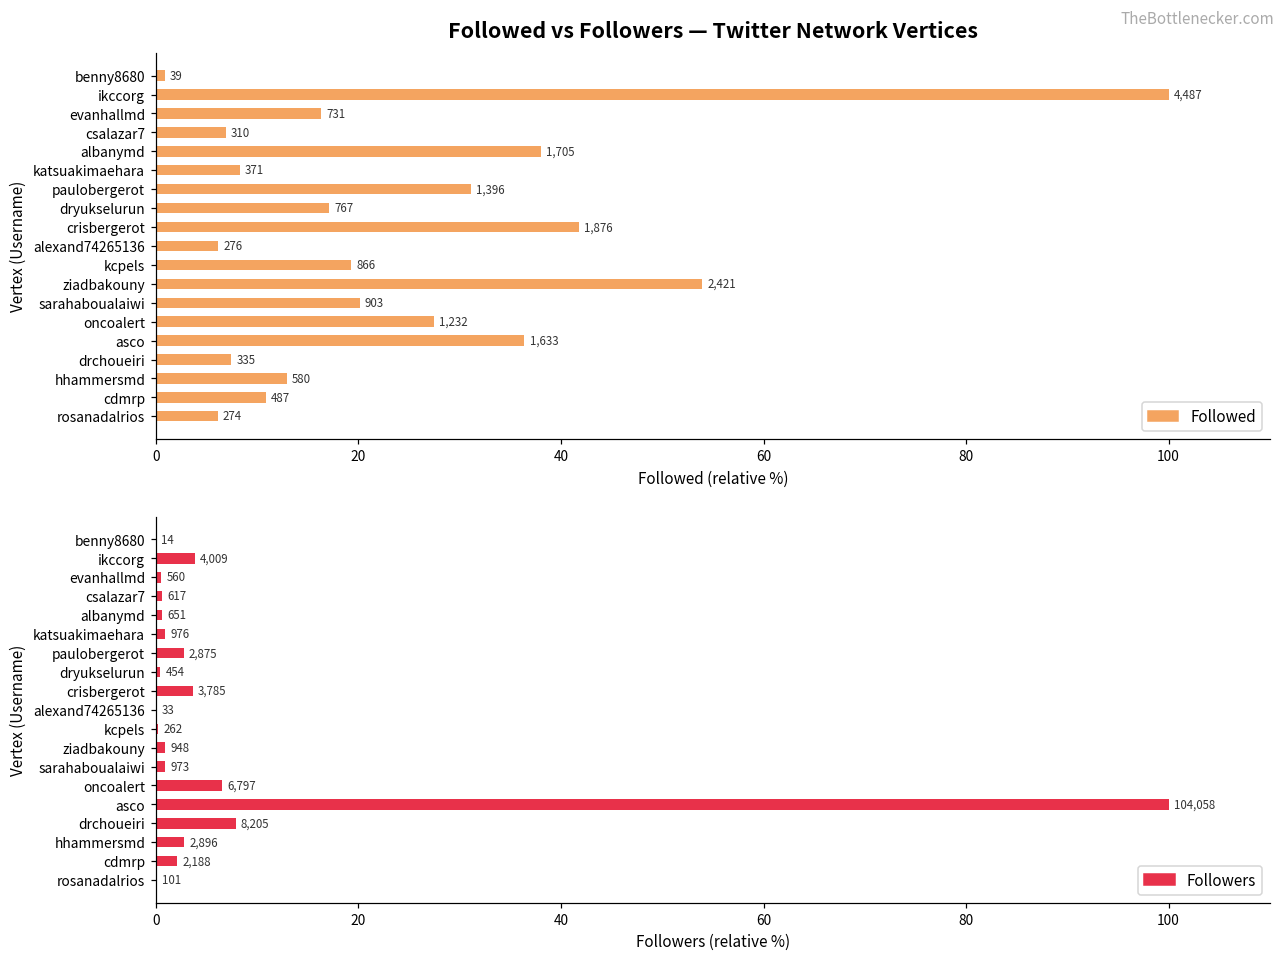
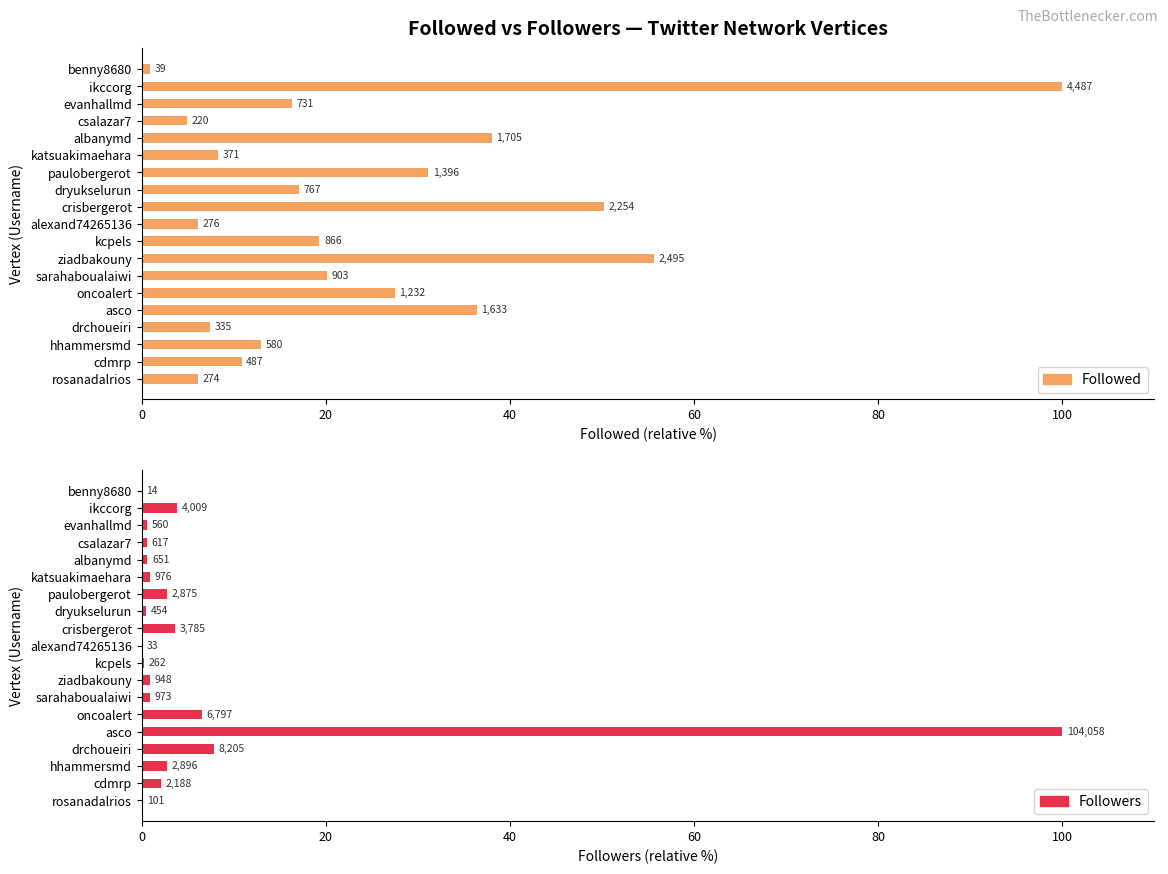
Followed vs Followers — Twitter Network Vertices, csalazar7: 310 -> 220
Followed vs Followers — Twitter Network Vertices, crisbergerot: 1,876 -> 2,254
Followed vs Followers — Twitter Network Vertices, ziadbakouny: 2,421 -> 2,495
